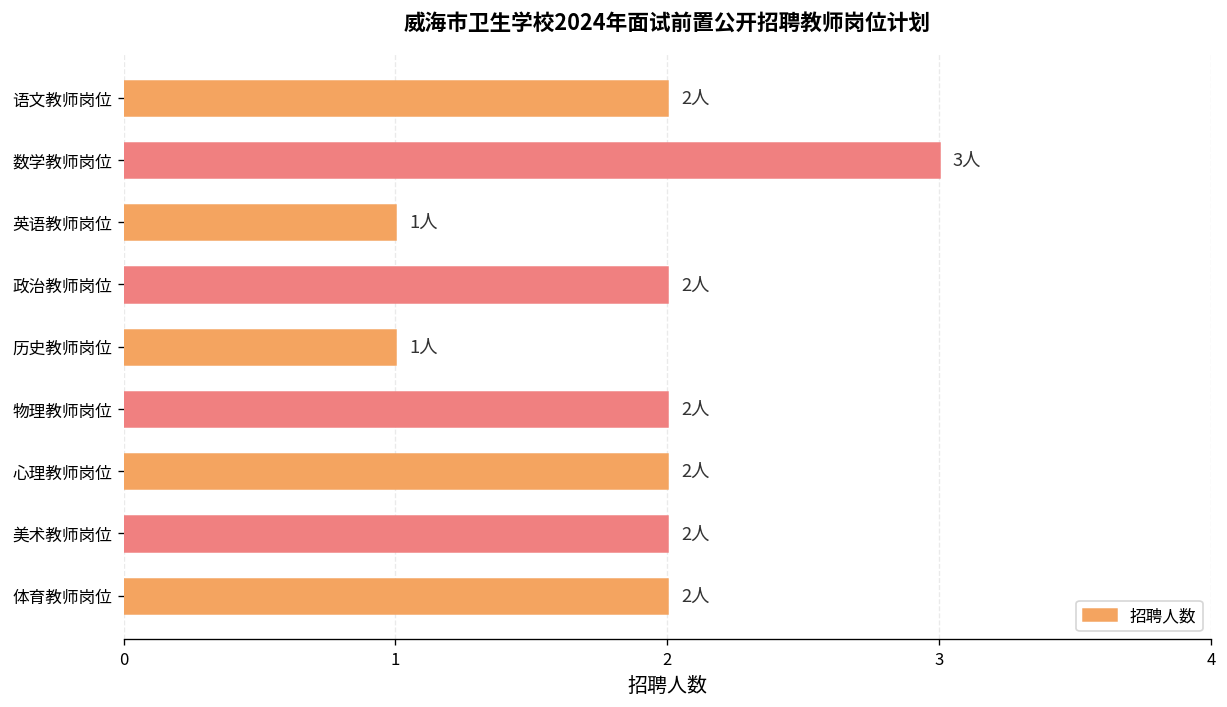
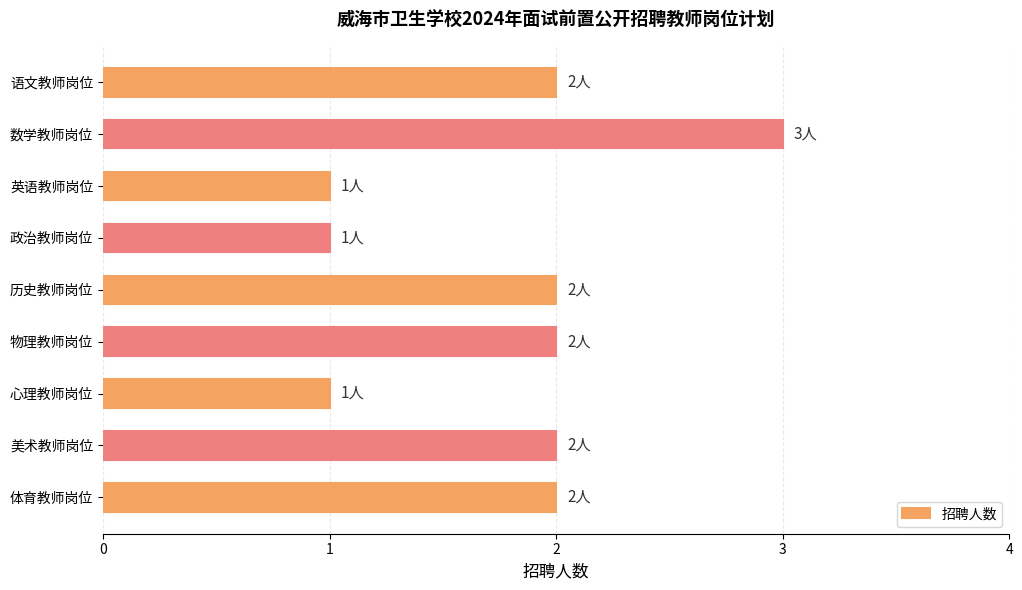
政治教师岗位: 2人 -> 1人
历史教师岗位: 1人 -> 2人
心理教师岗位: 2人 -> 1人
